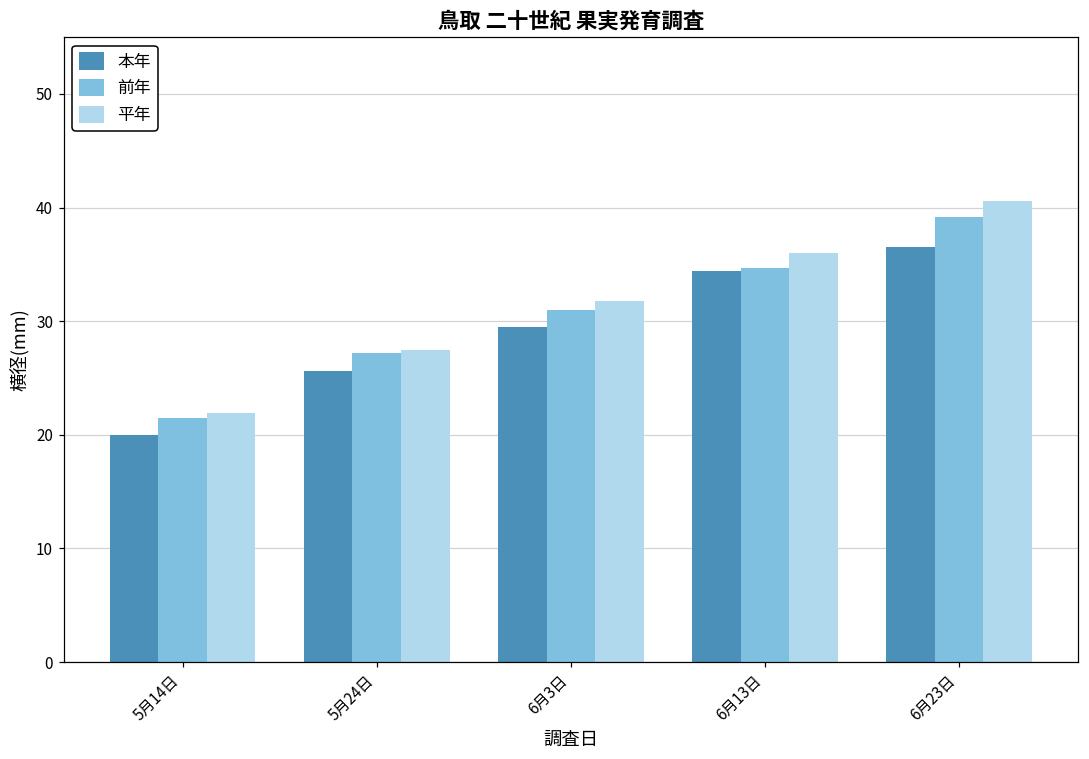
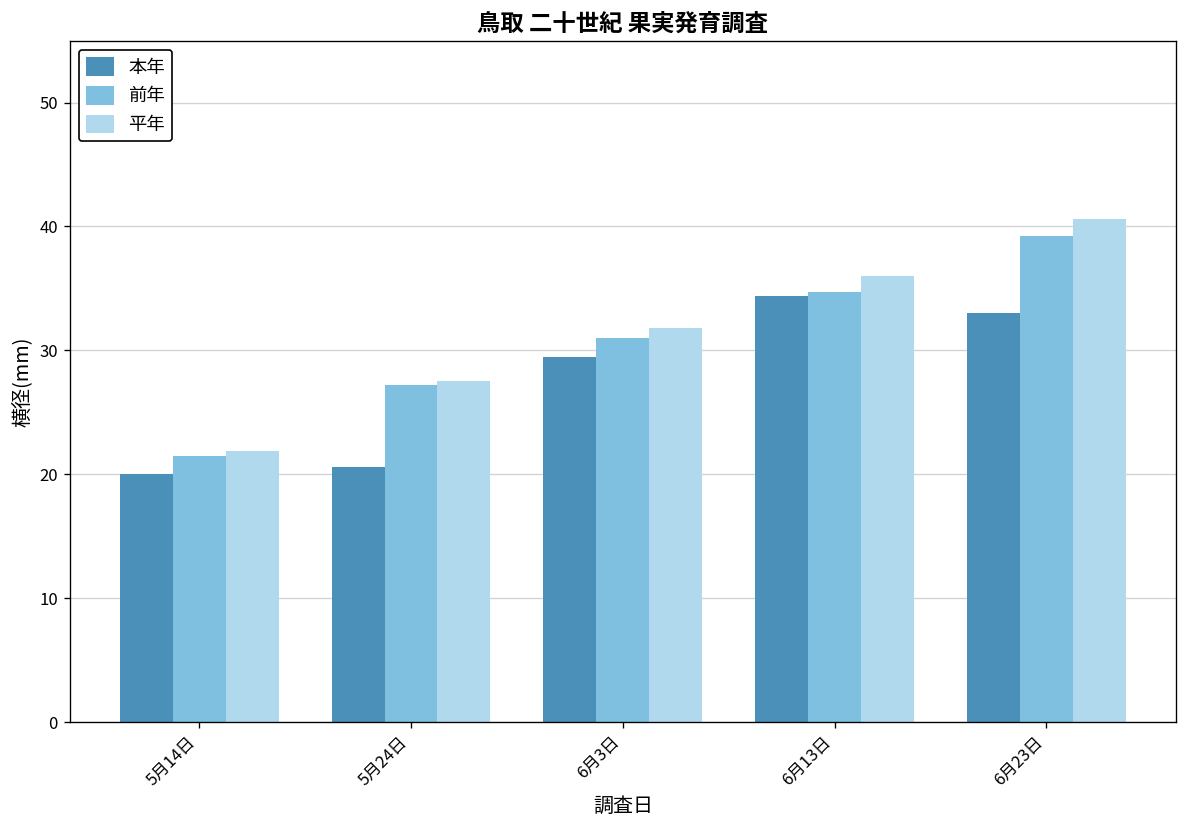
本年, 5月24日: 25.6 -> 20.6
本年, 6月23日: 36.5 -> 33.0
